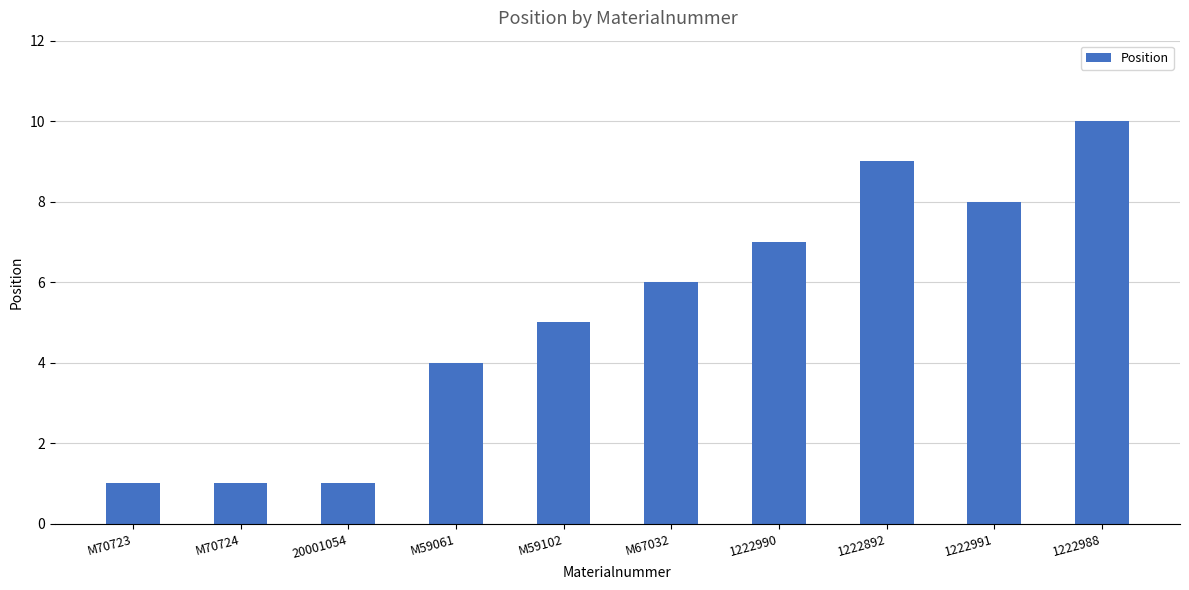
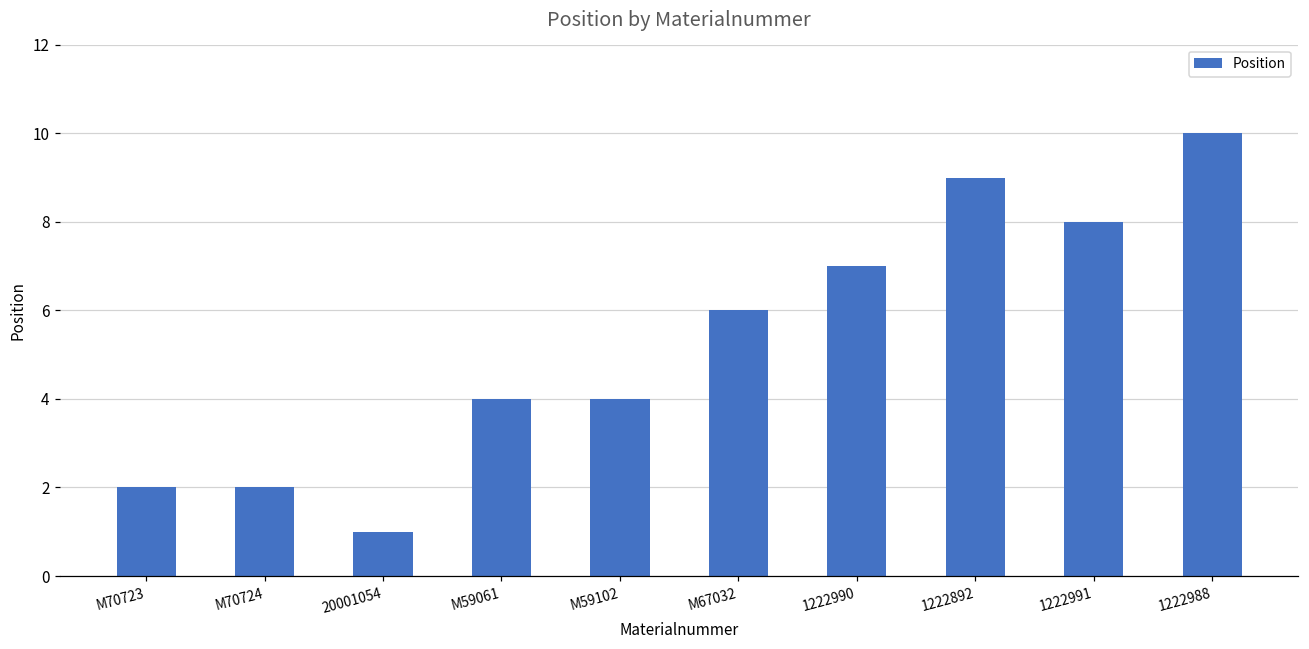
M70723: 1 -> 2
M70724: 1 -> 2
M59102: 5 -> 4
